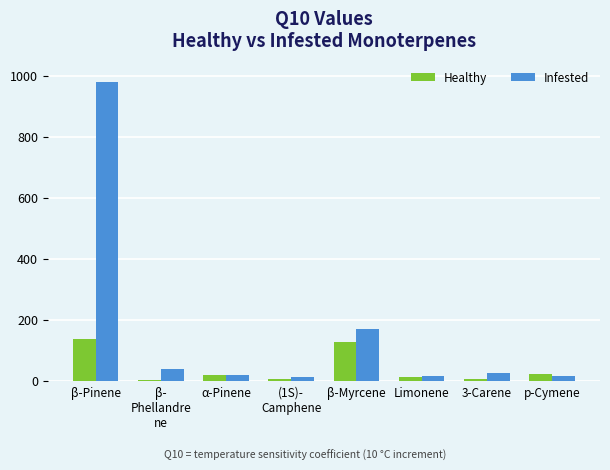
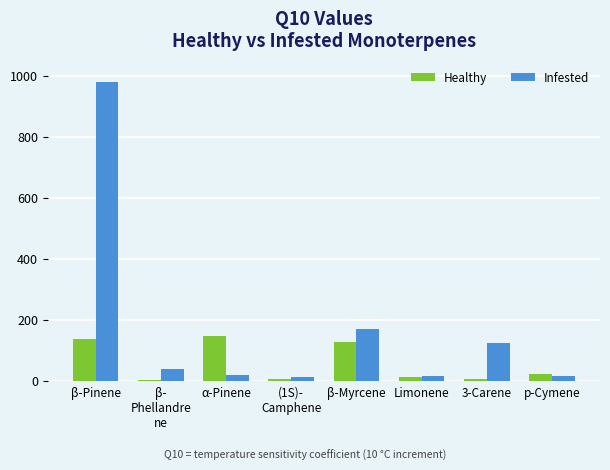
Healthy, α-Pinene: 20 -> 150
Infested, 3-Carene: 30 -> 130
